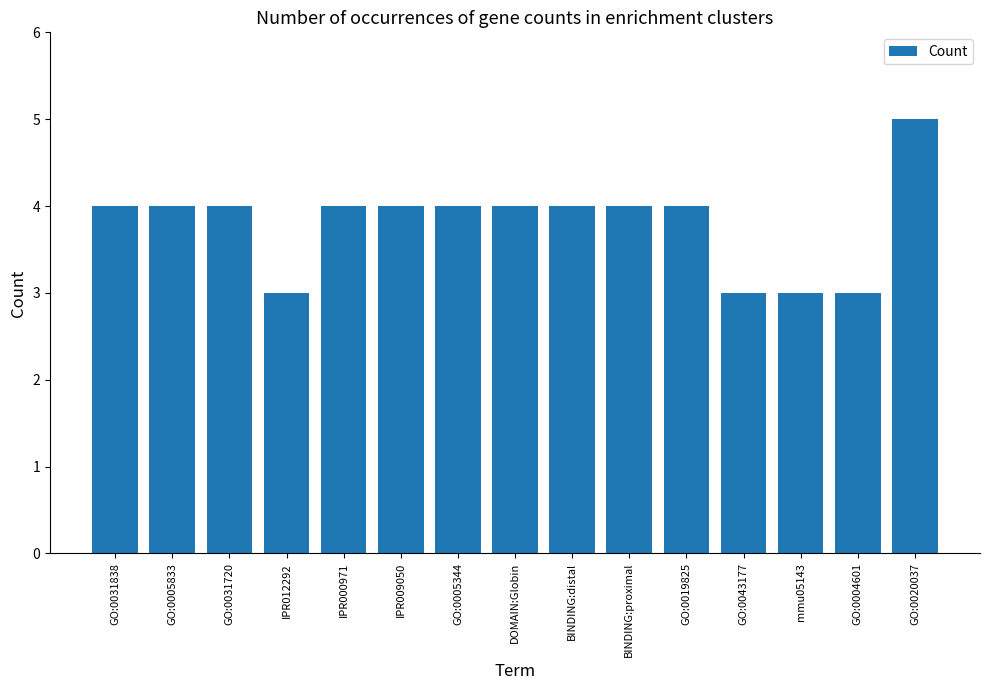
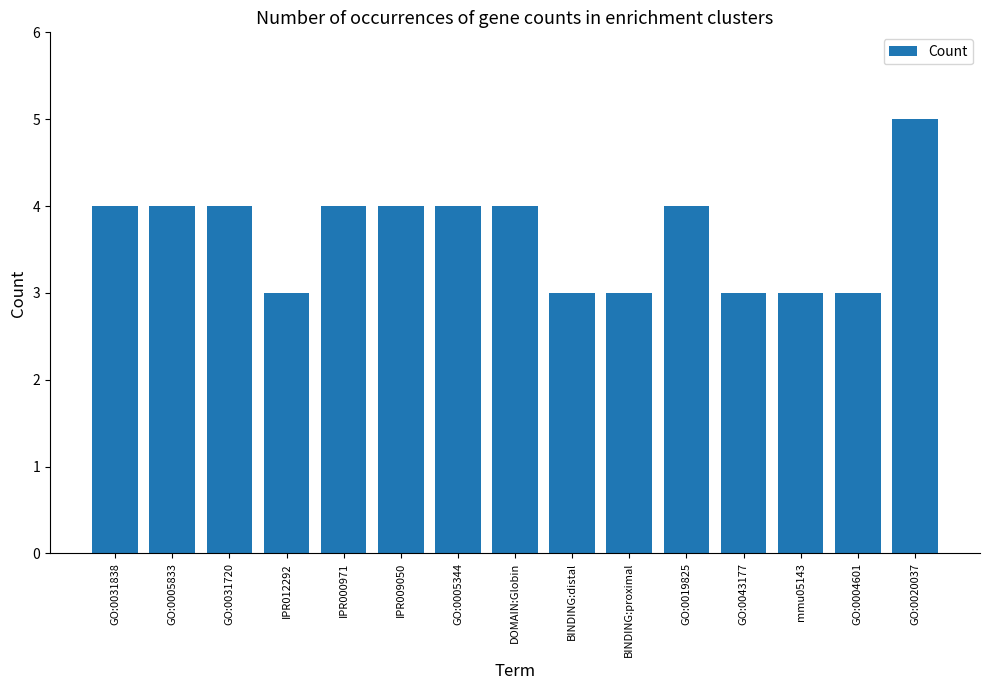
BINDING:distal: 4 -> 3
BINDING:proximal: 4 -> 3
